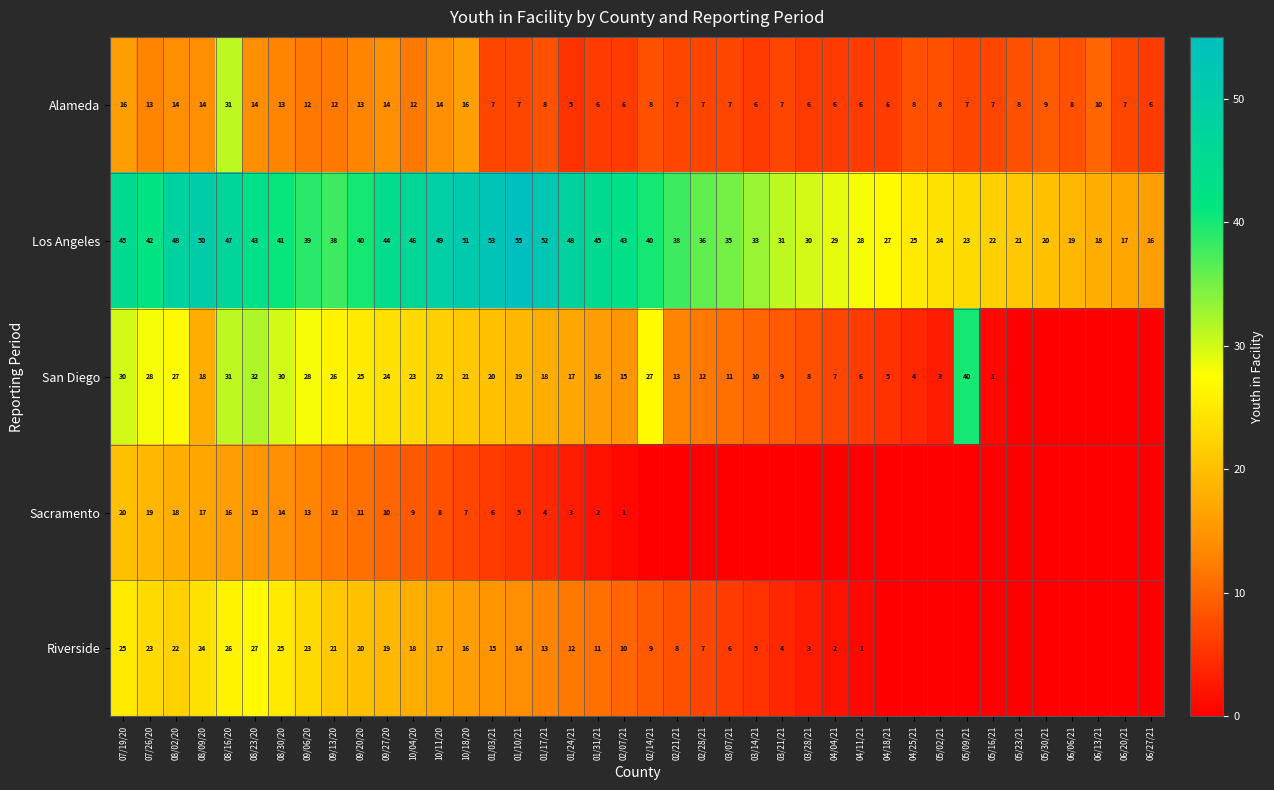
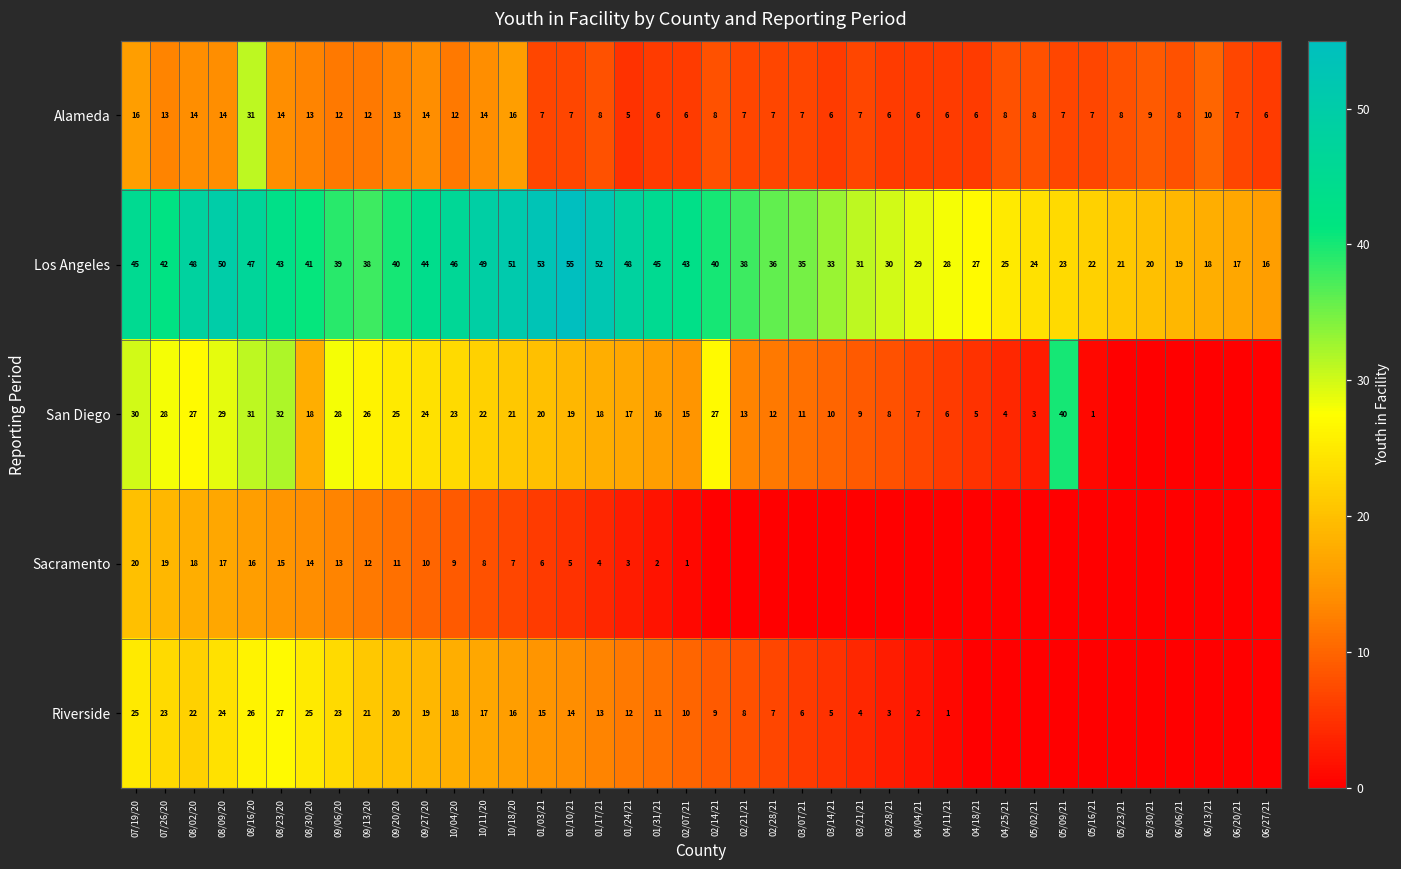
San Diego, 08/09/20: 18 -> 29
San Diego, 08/30/20: 30 -> 18
